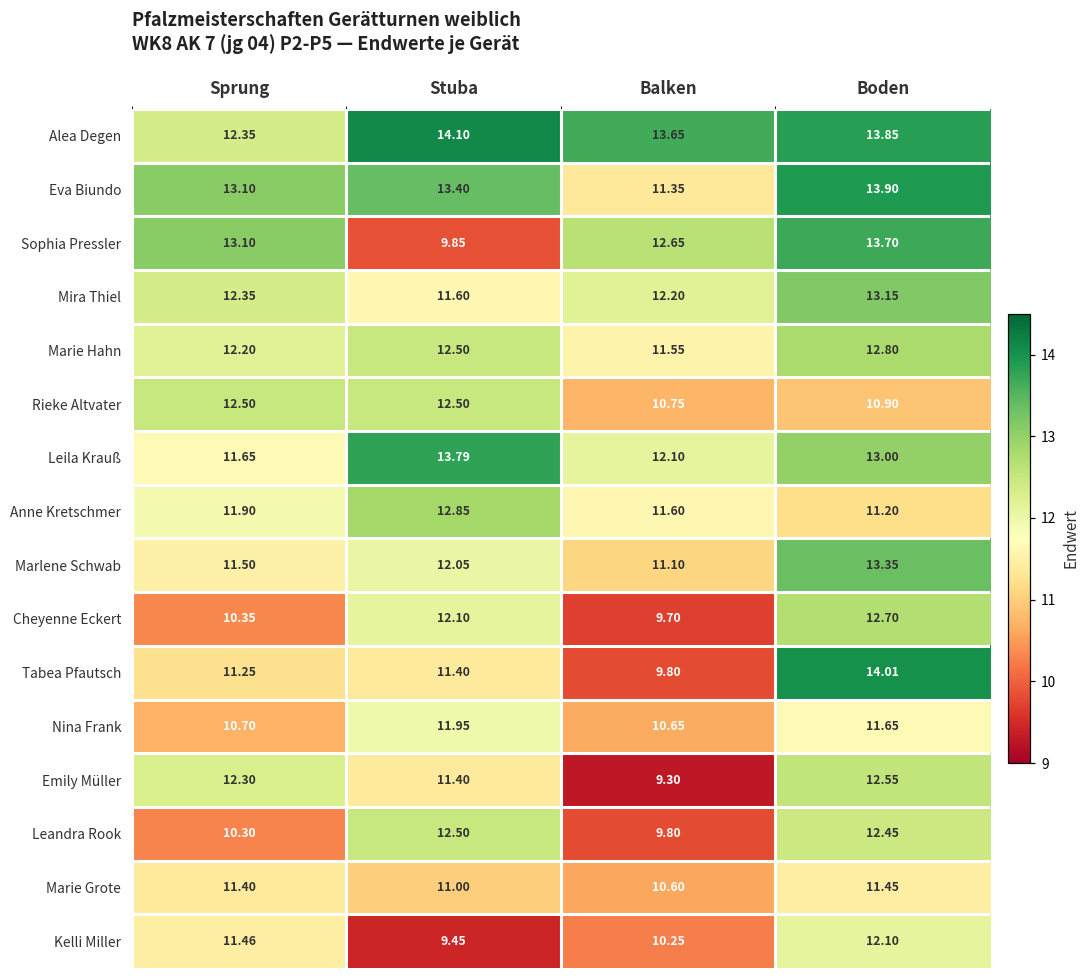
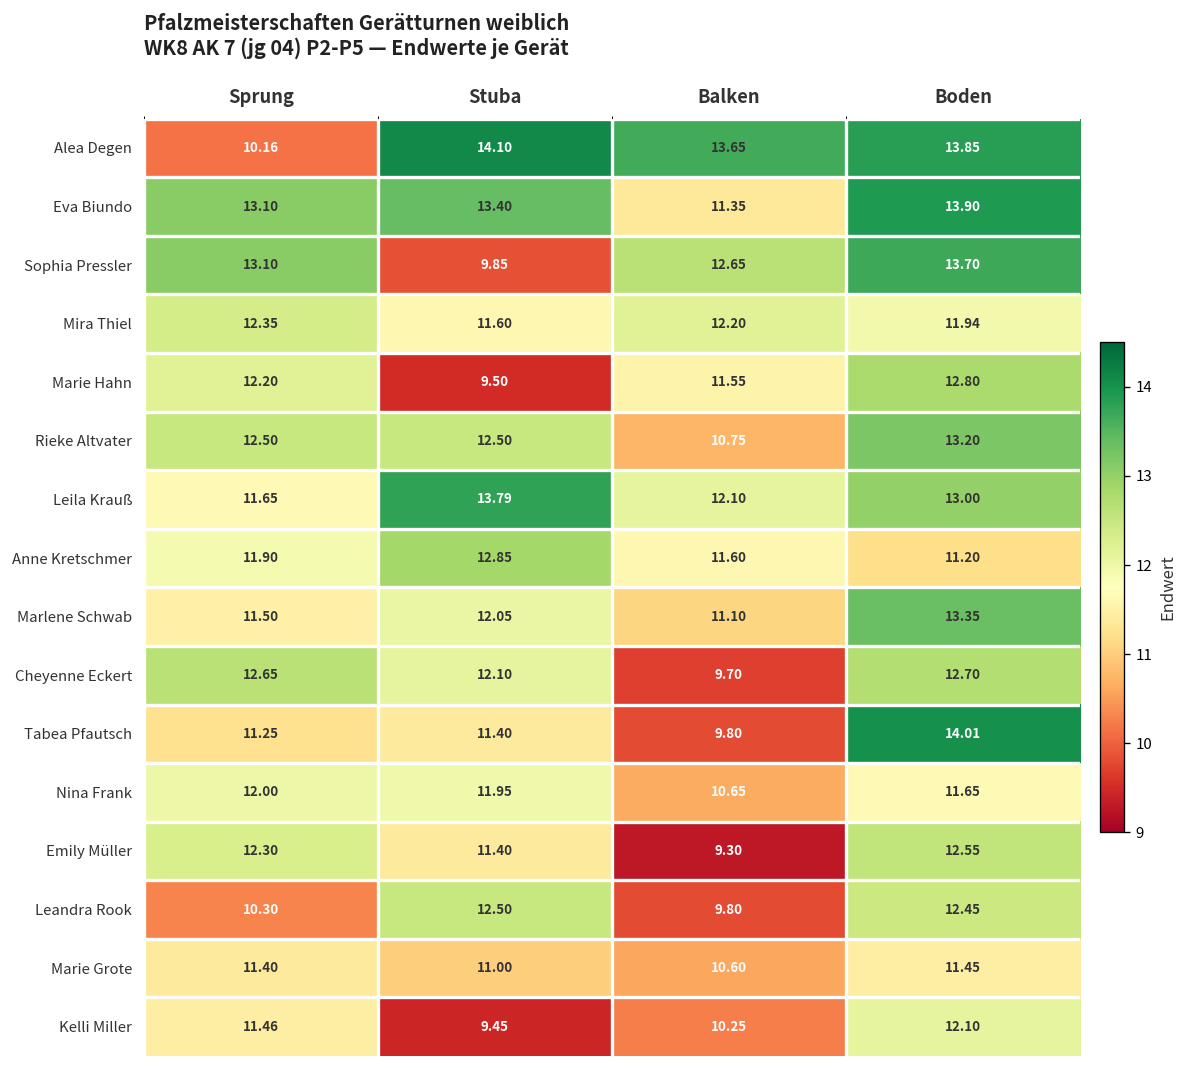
Alea Degen, Sprung: 12.35 -> 10.16
Mira Thiel, Boden: 13.15 -> 11.94
Marie Hahn, Stuba: 12.50 -> 9.50
Rieke Altvater, Boden: 10.90 -> 13.20
Cheyenne Eckert, Sprung: 10.35 -> 12.65
Nina Frank, Sprung: 10.70 -> 12.00
